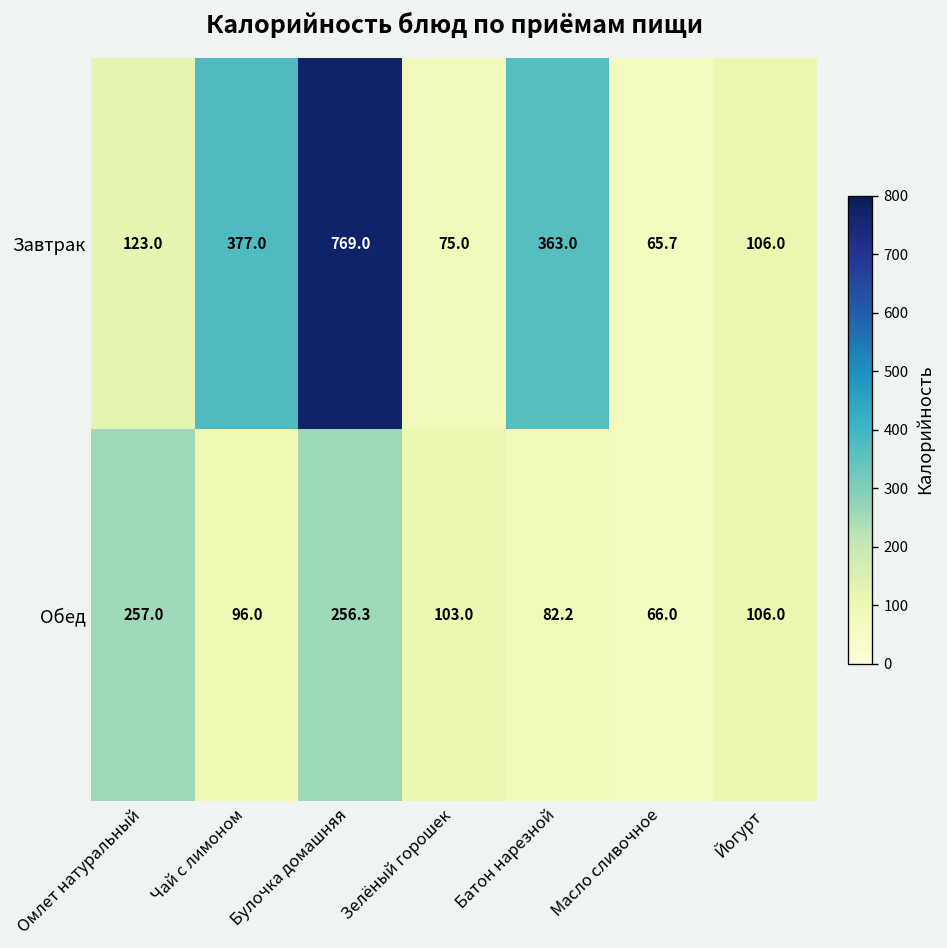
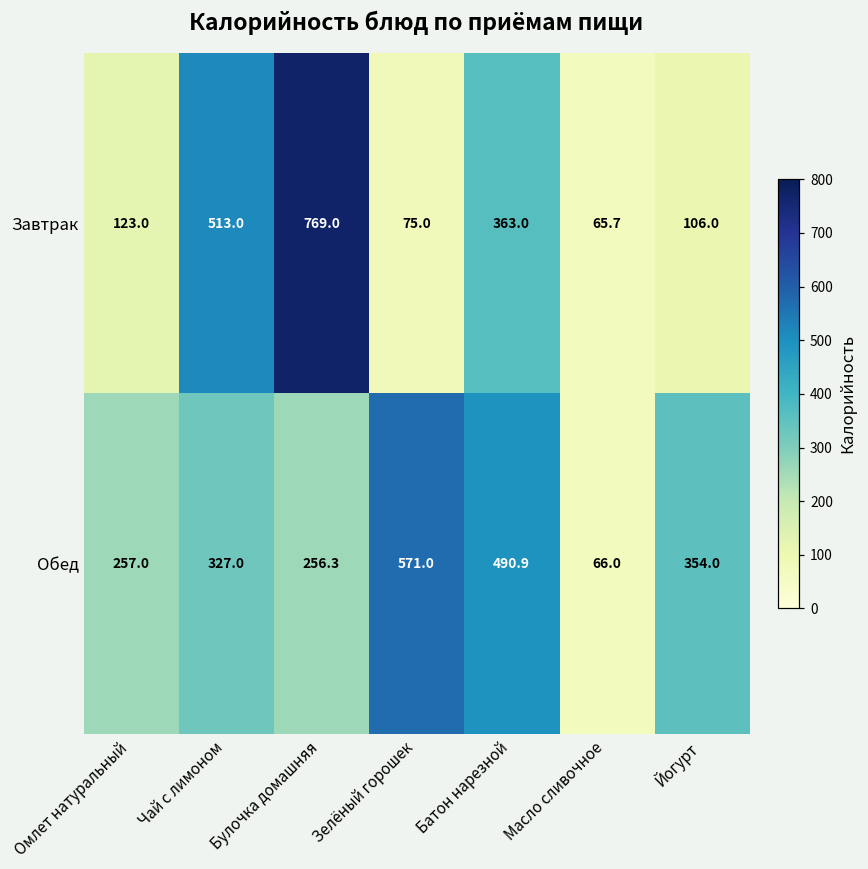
Завтрак, Чай с лимоном: 377.0 -> 513.0
Обед, Чай с лимоном: 96.0 -> 327.0
Обед, Зелёный горошек: 103.0 -> 571.0
Обед, Батон нарезной: 82.2 -> 490.9
Обед, Йогурт: 106.0 -> 354.0
